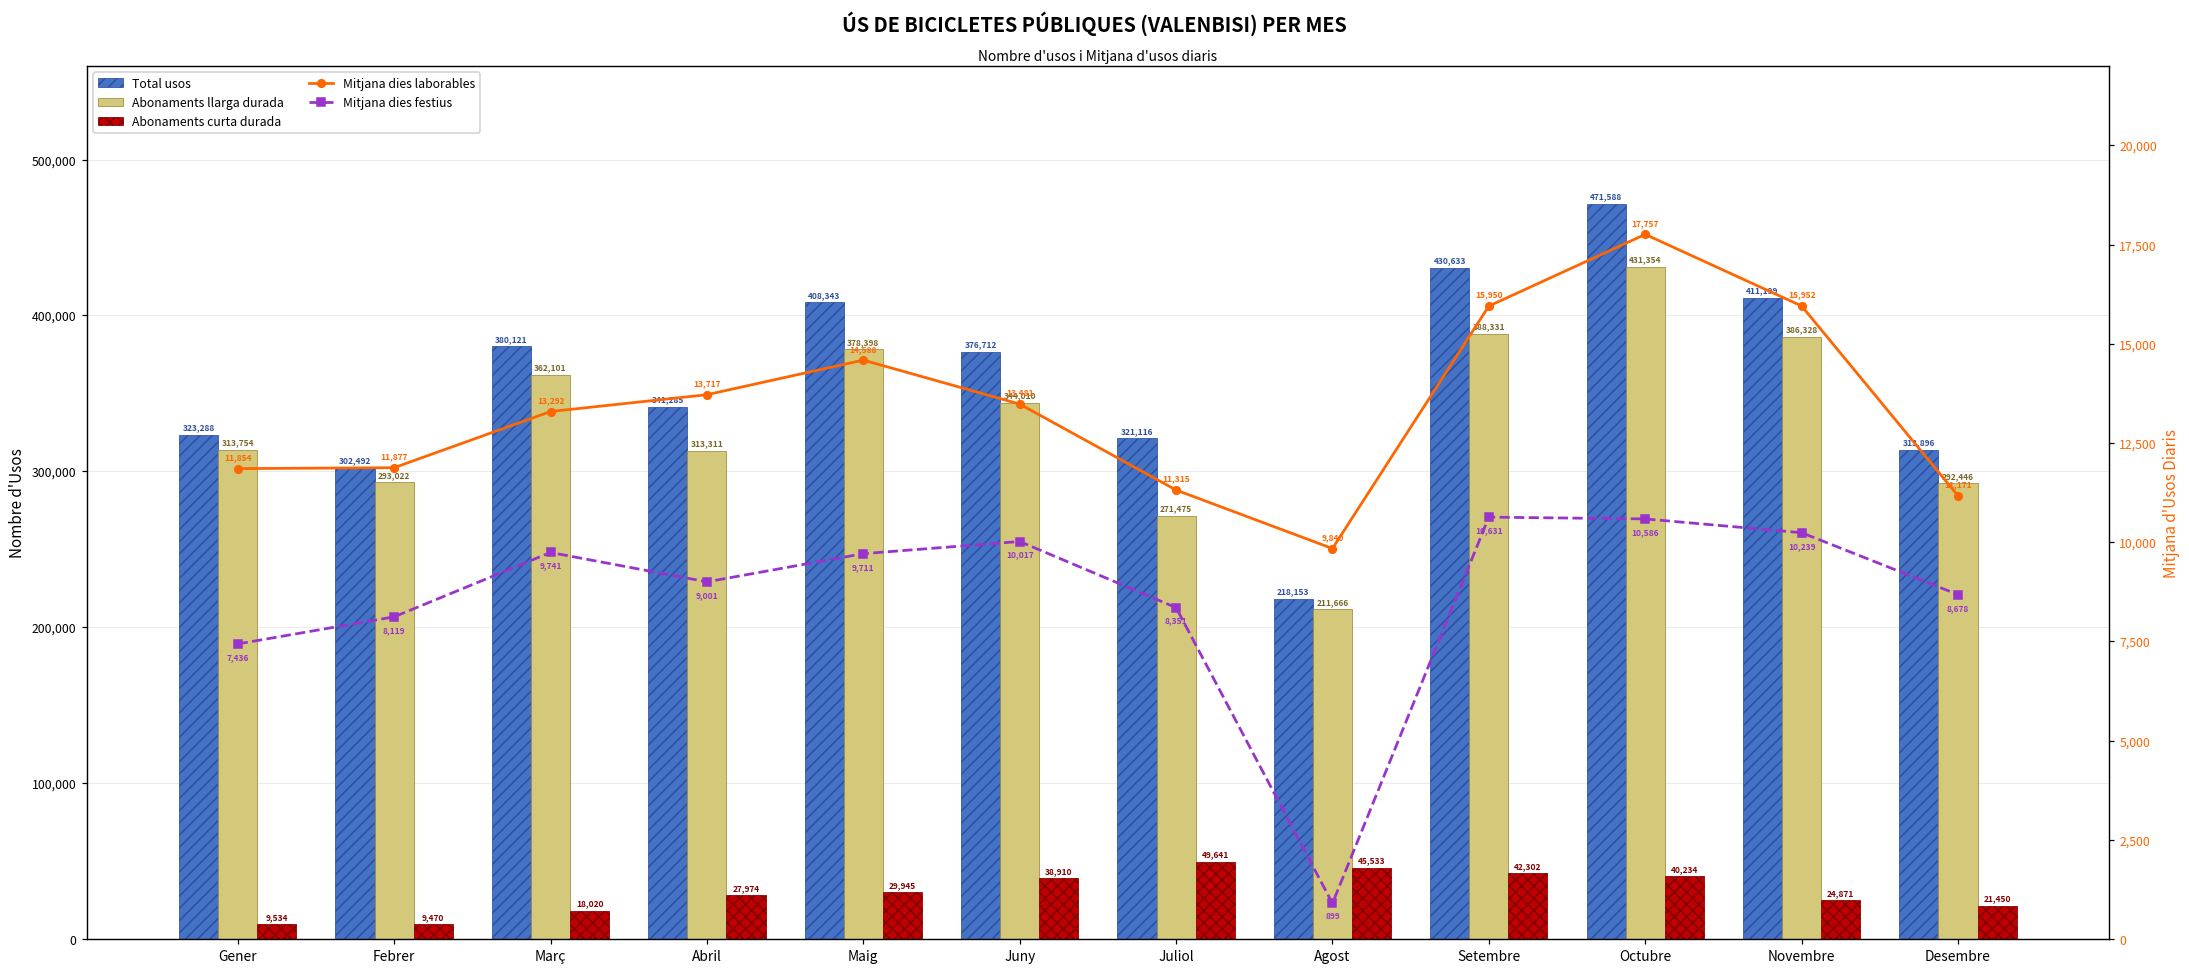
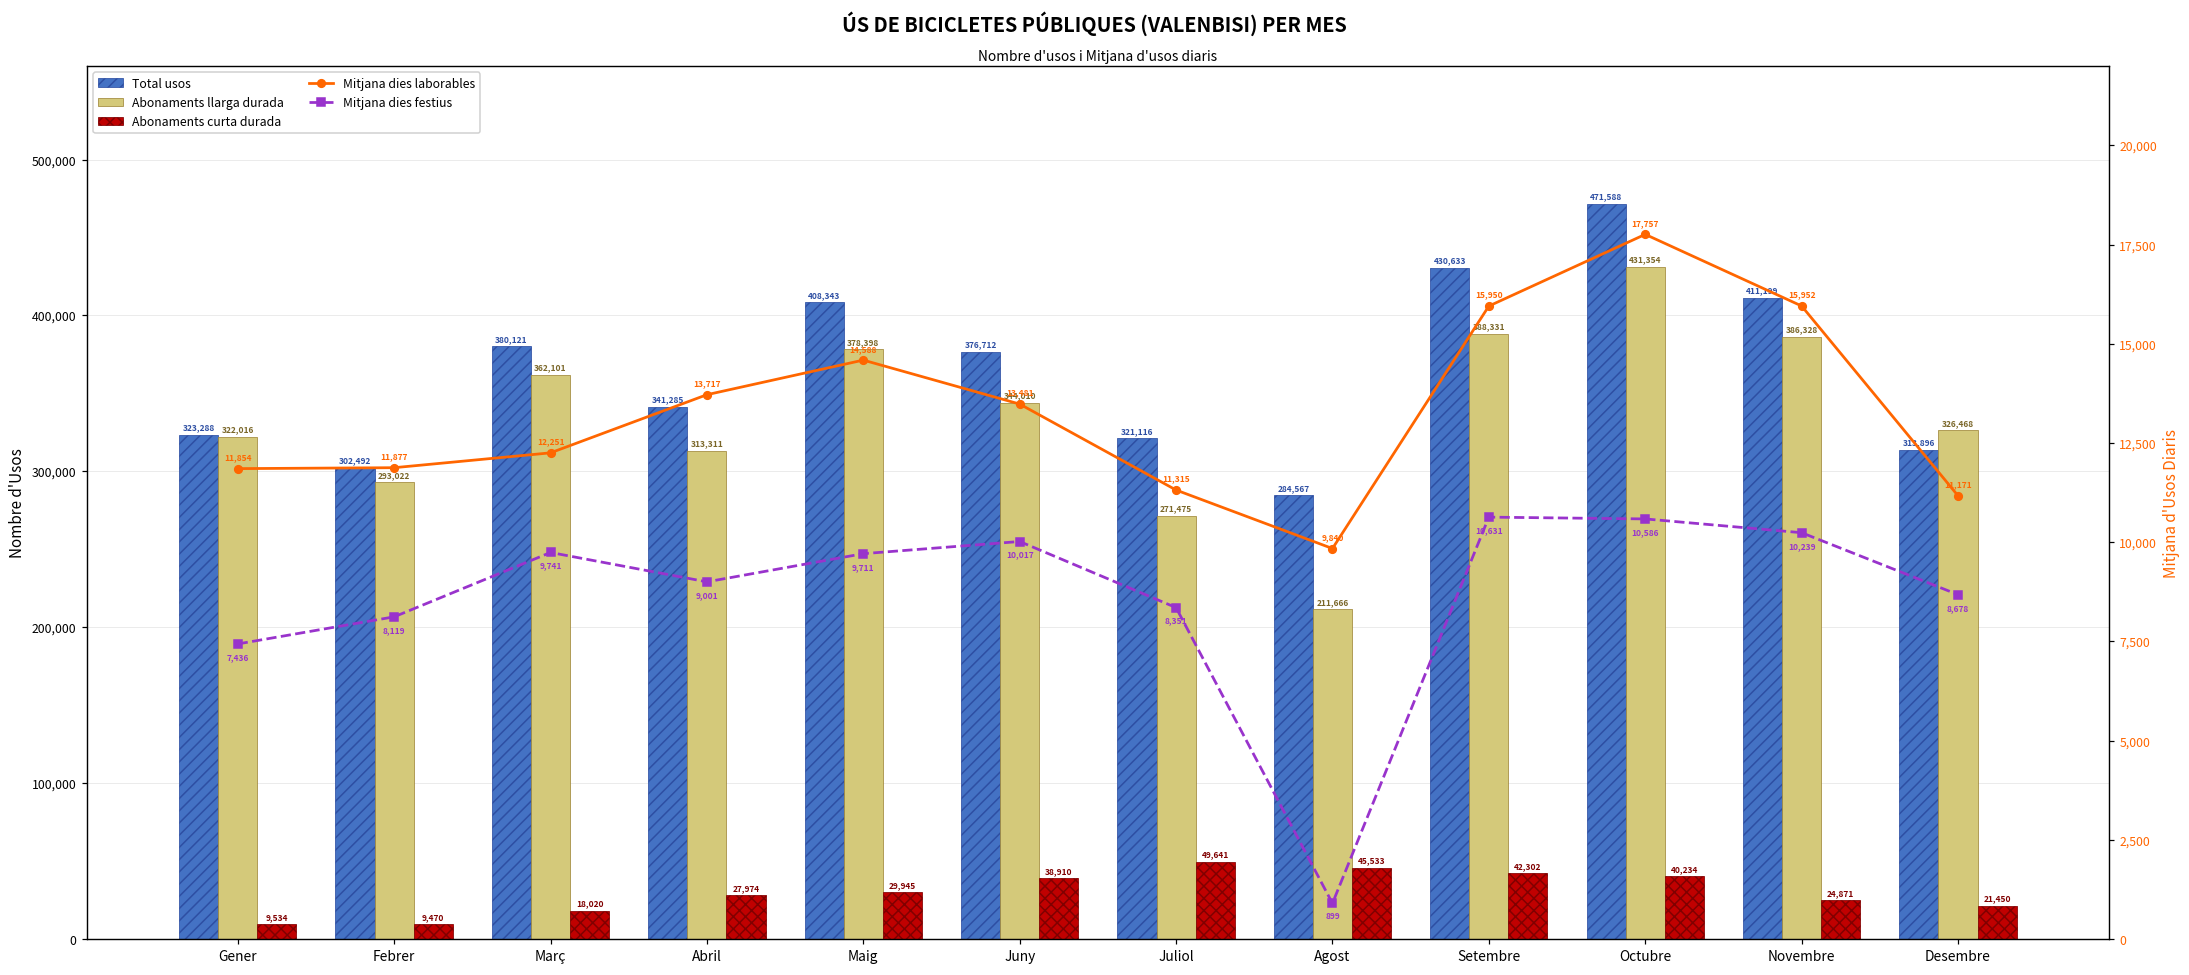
Abonaments llarga durada, Gener: 313,754 -> 322,016
Total usos, Agost: 218,153 -> 284,567
Abonaments llarga durada, Desembre: 292,446 -> 326,468
Mitjana dies laborables, Març: 13,292 -> 12,251
